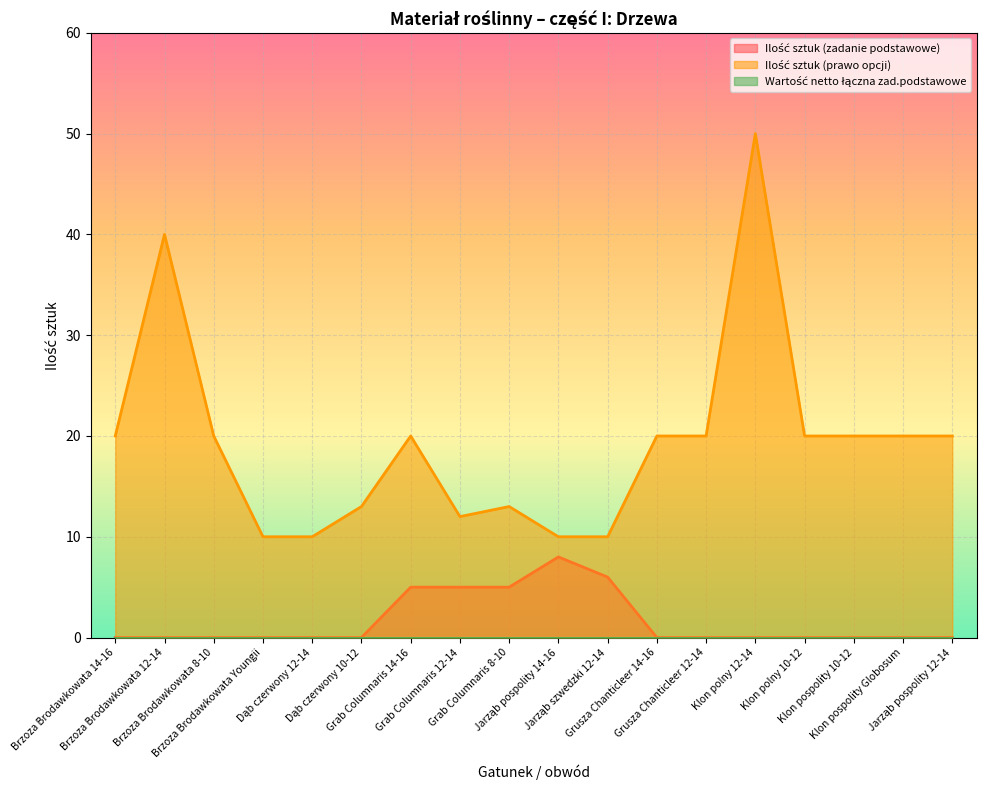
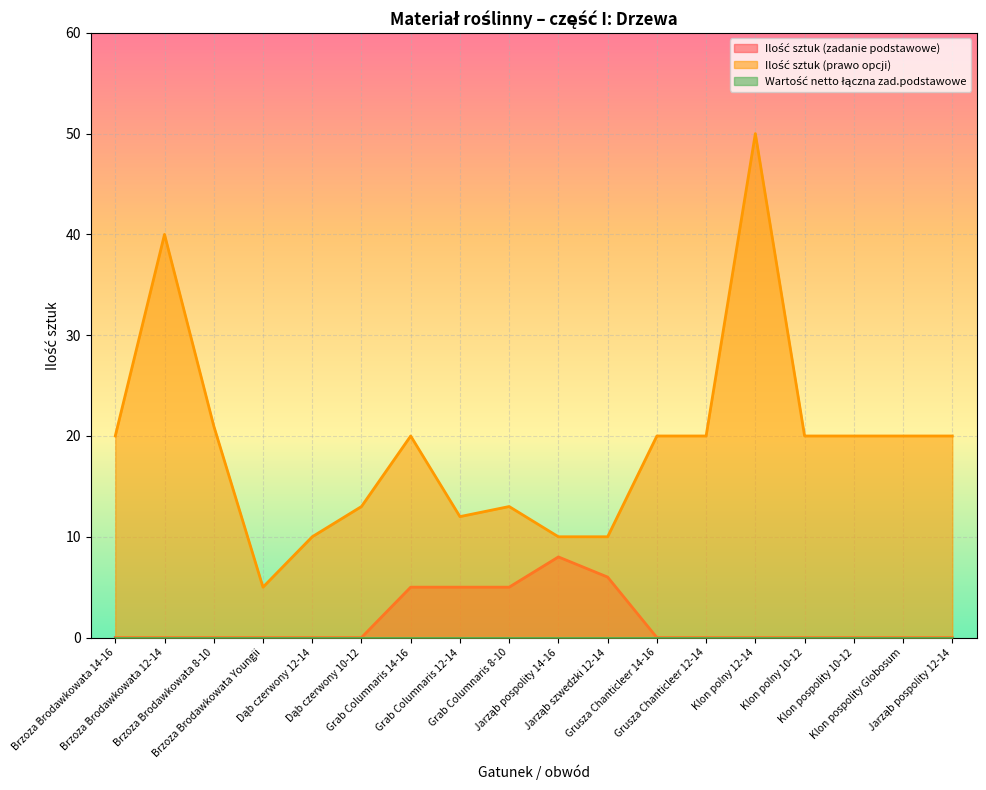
Ilość sztuk (prawo opcji), Brzoza Brodawkowata 8-10: 20 -> 21
Ilość sztuk (prawo opcji), Brzoza Brodawkowata Youngii: 10 -> 5
